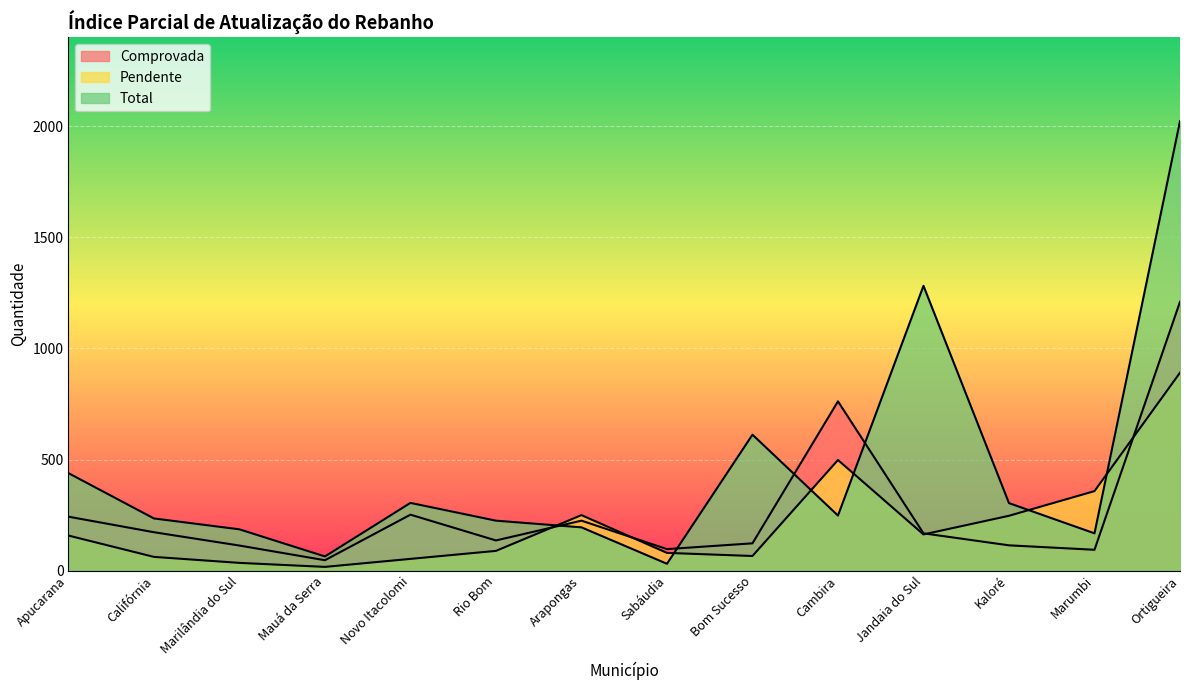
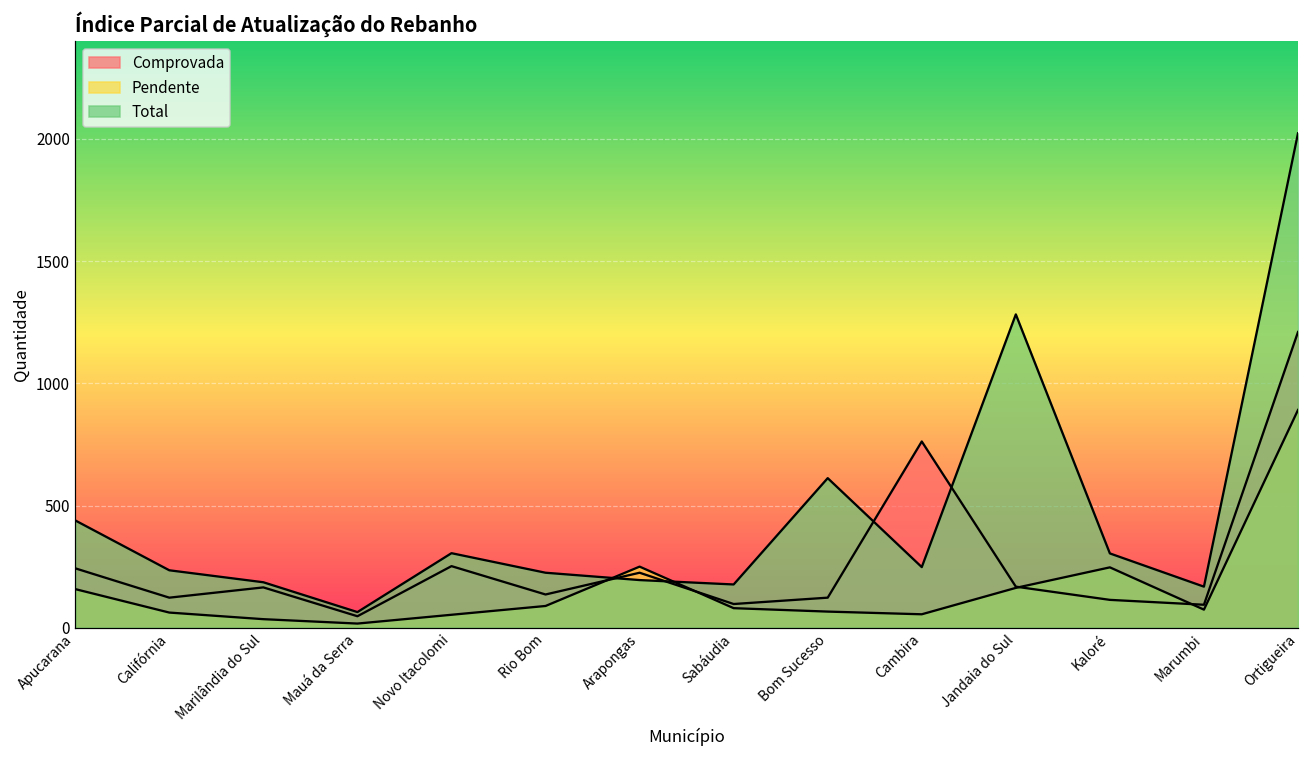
Comprovada, Califórnia: 170 -> 120
Comprovada, Marilândia do Sul: 110 -> 170
Total, Sabáudia: 30 -> 180
Pendente, Cambira: 500 -> 60
Pendente, Marumbi: 360 -> 70
